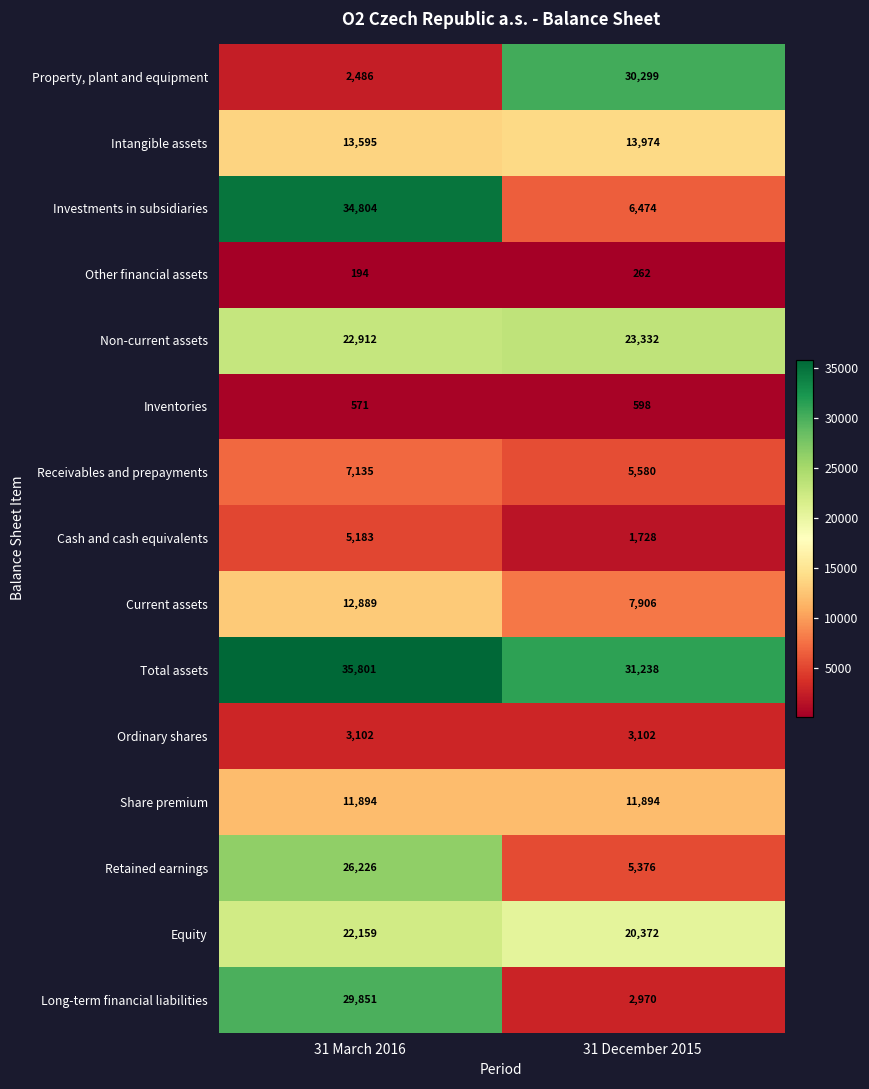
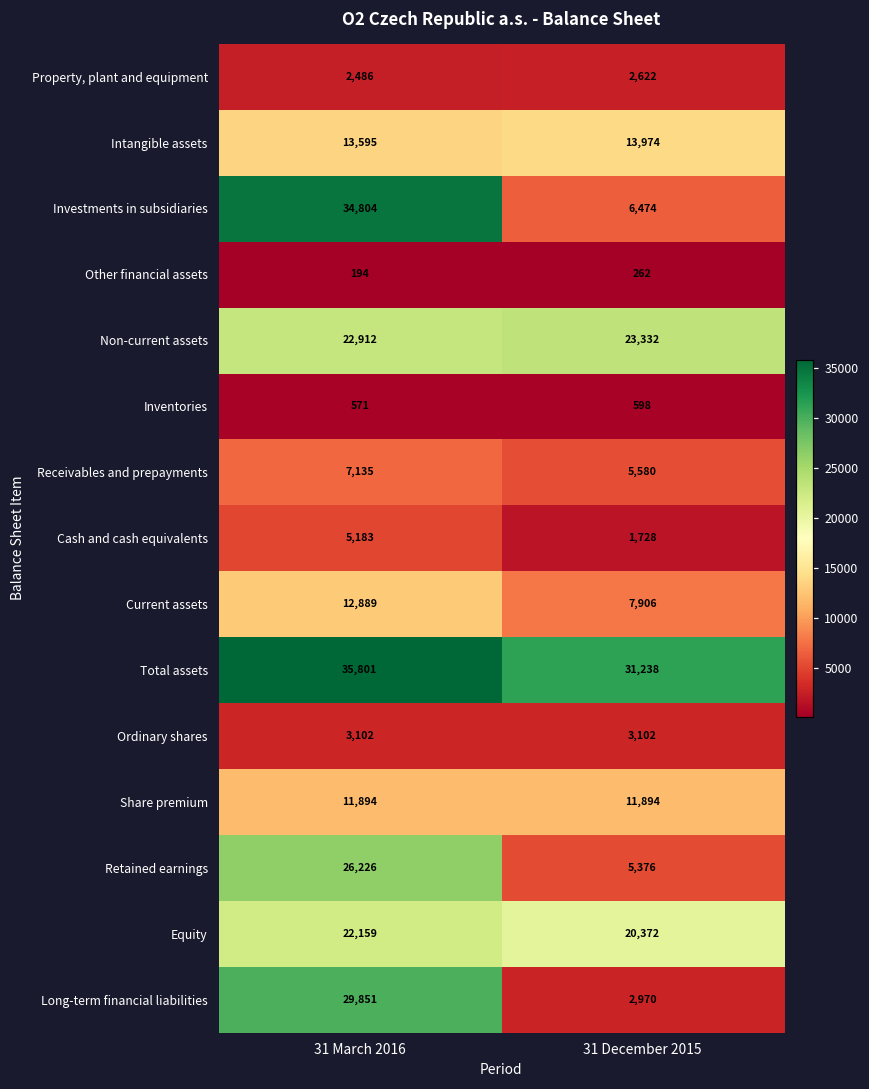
Property, plant and equipment, 31 December 2015: 30,299 -> 2,622
